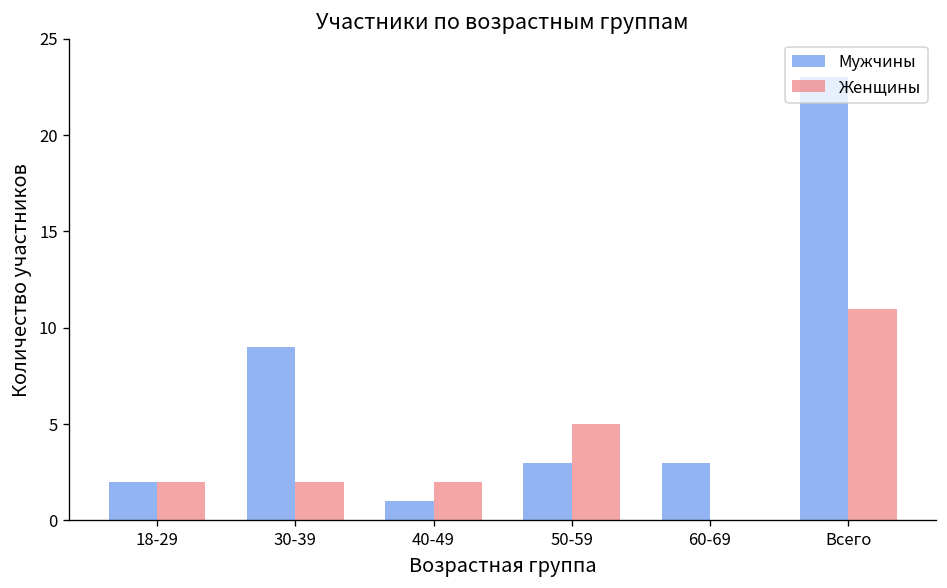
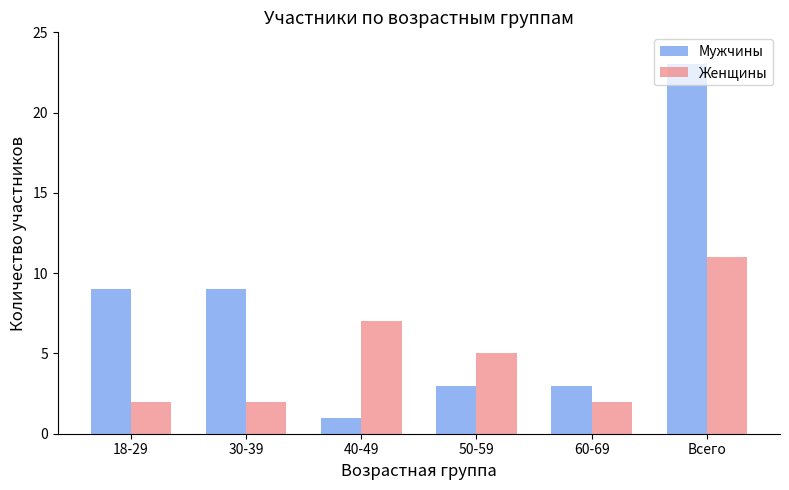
Мужчины, 18-29: 2 -> 9
Женщины, 40-49: 2 -> 7
Женщины, 60-69: 0 -> 2
